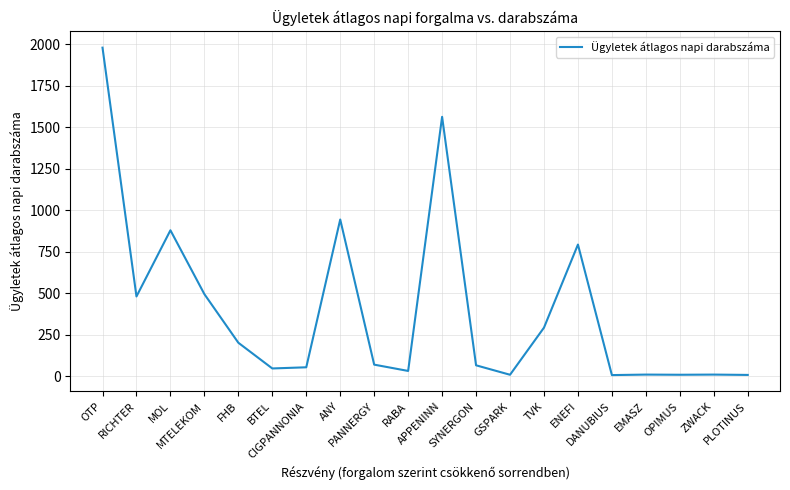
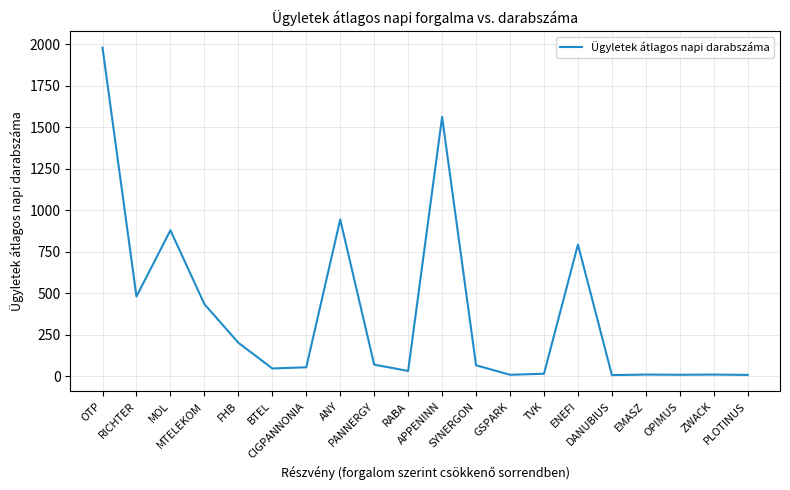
MTELEKOM: 490 -> 430
TVK: 290 -> 10
